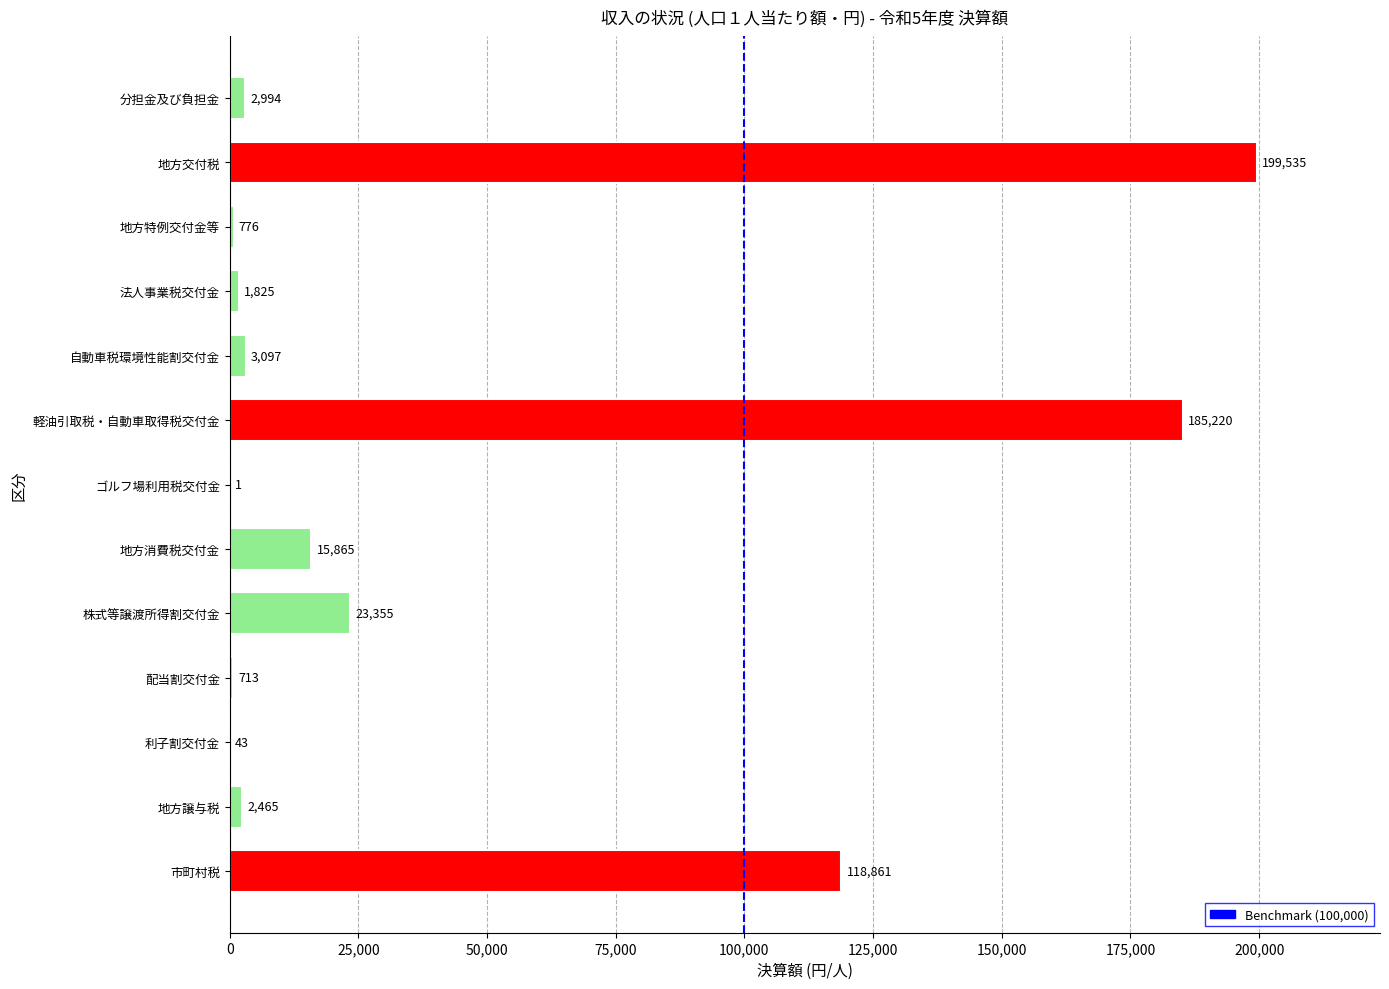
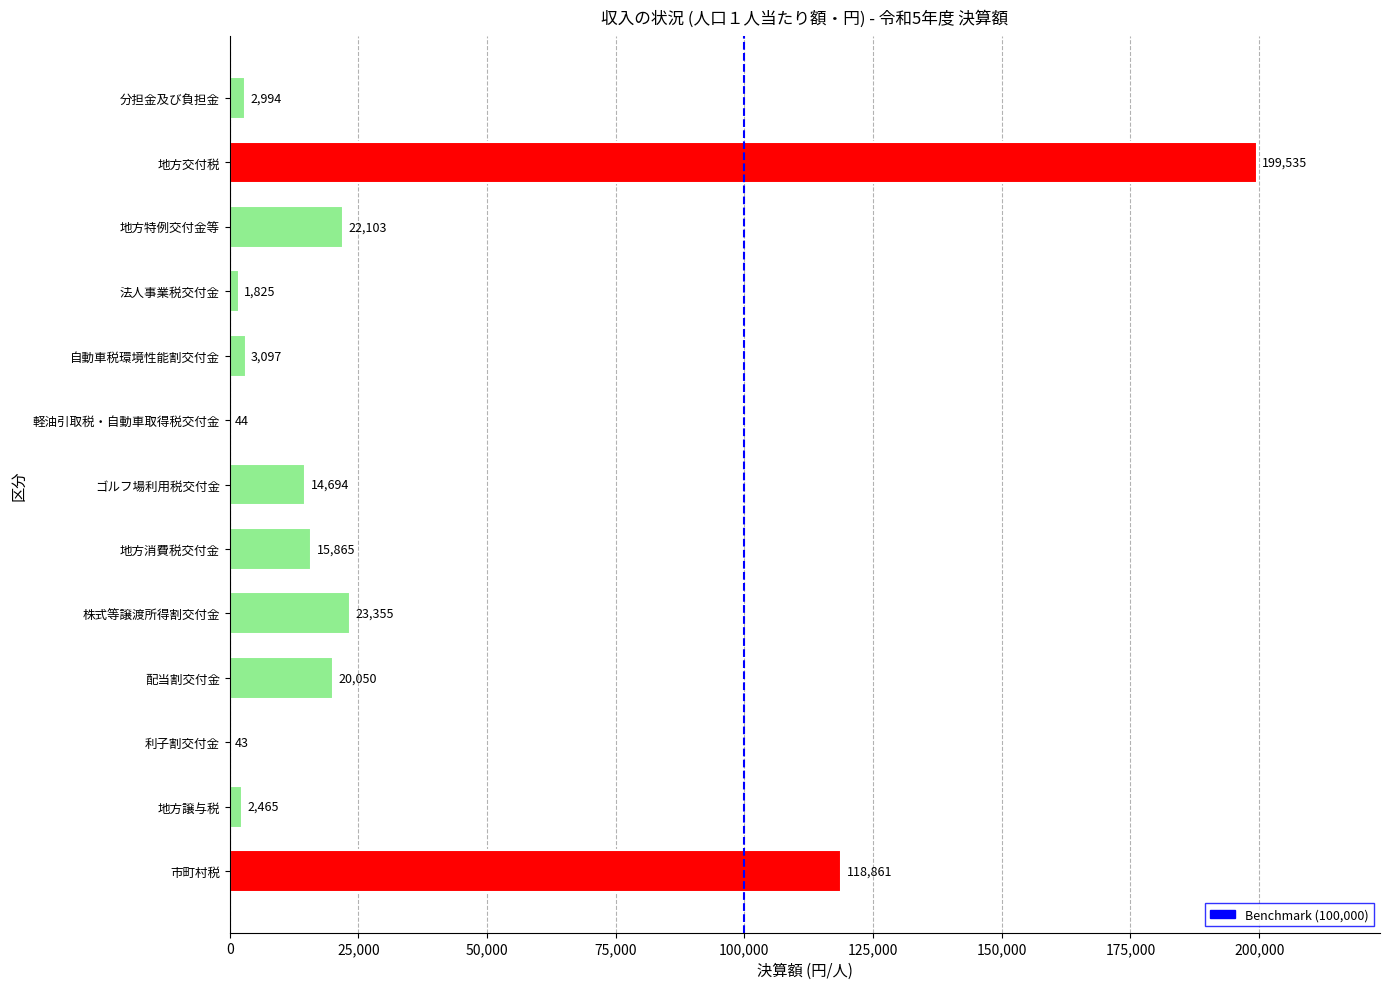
地方特例交付金等: 776 -> 22,103
軽油引取税・自動車取得税交付金: 185,220 -> 44
ゴルフ場利用税交付金: 1 -> 14,694
配当割交付金: 713 -> 20,050
